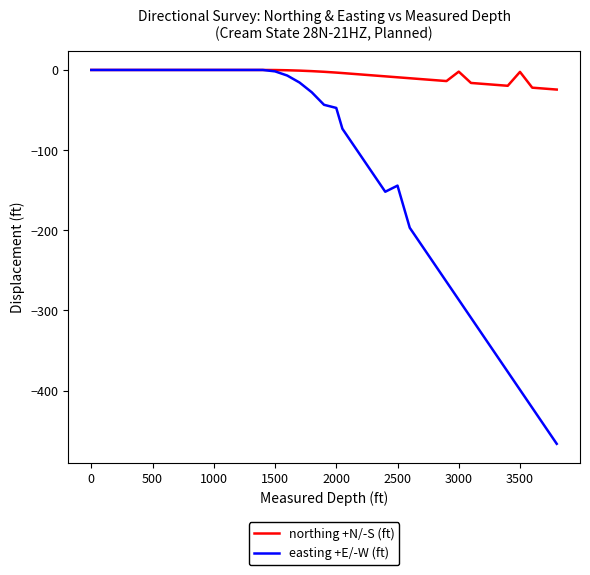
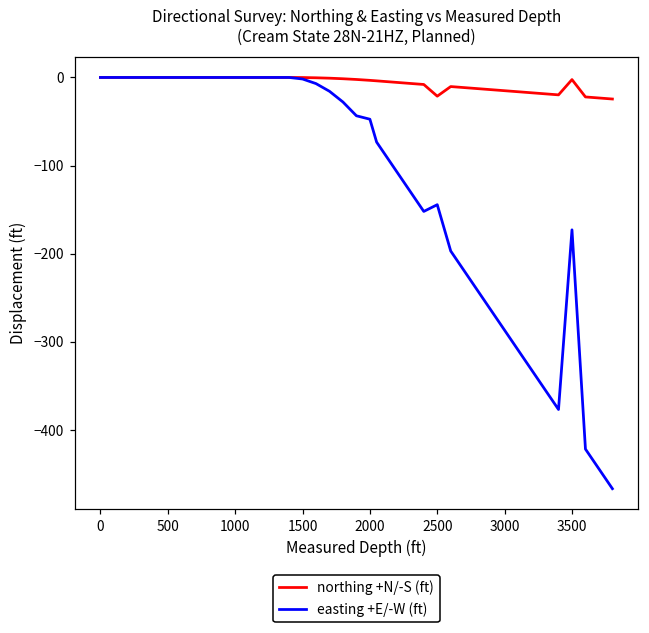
northing +N/-S (ft), 2500: -10 -> -20
northing +N/-S (ft), 3000: 0 -> -20
easting +E/-W (ft), 3500: -400 -> -170
